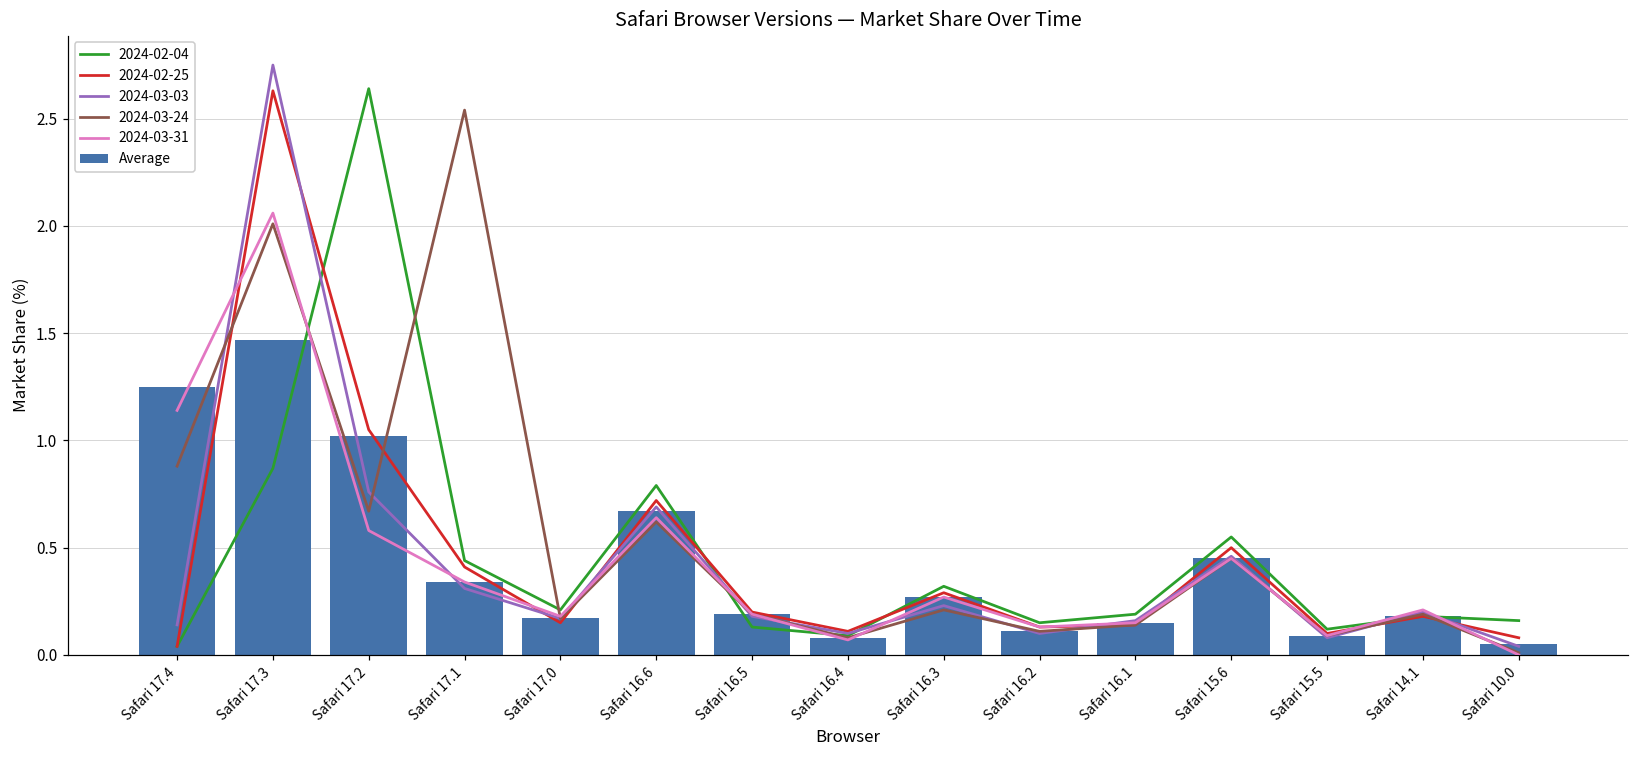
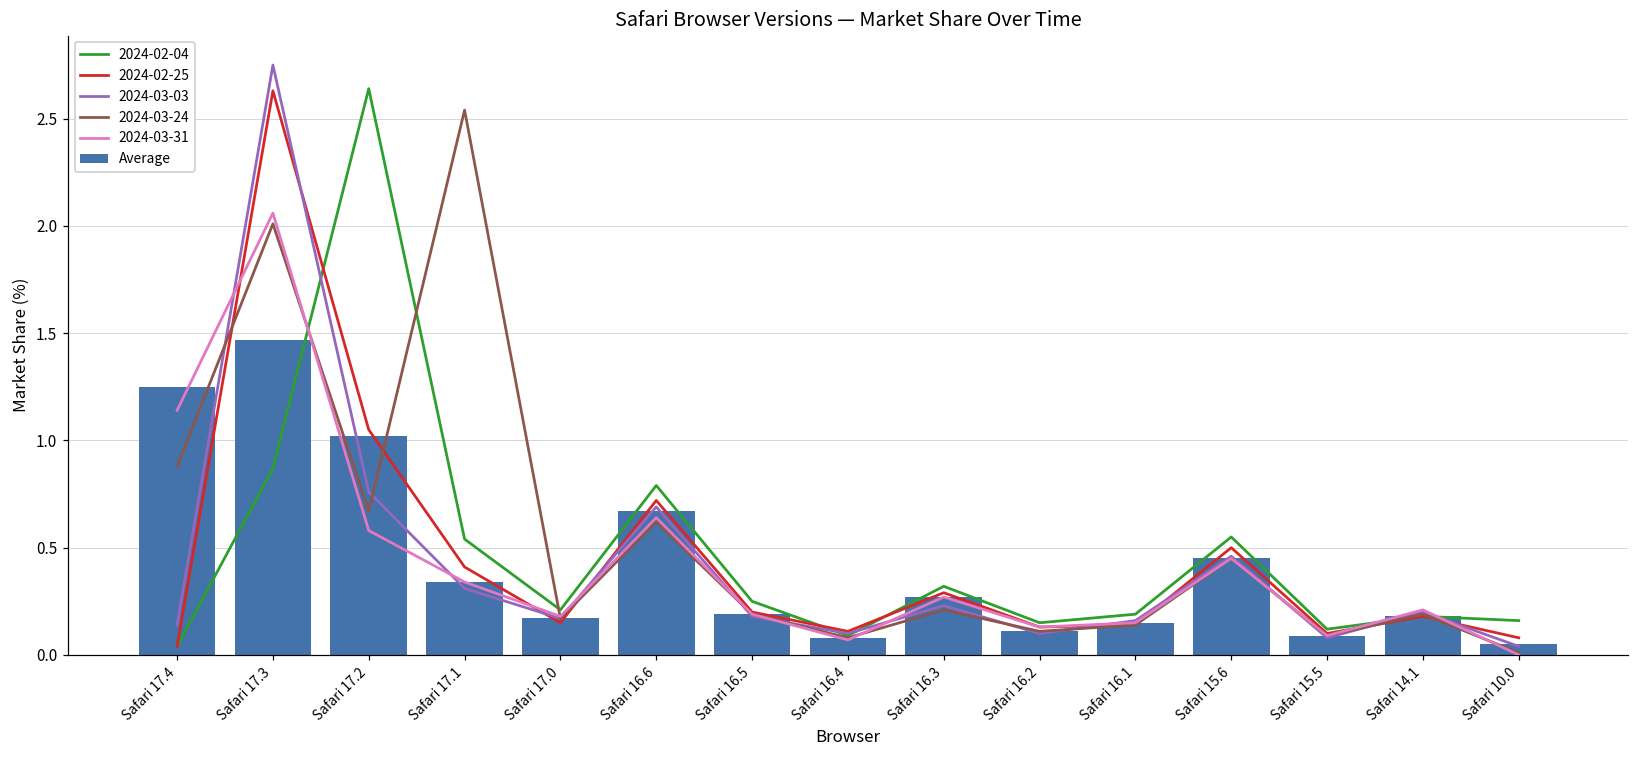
2024-02-04, Safari 17.1: 0.44 -> 0.54
2024-02-04, Safari 16.5: 0.13 -> 0.25
